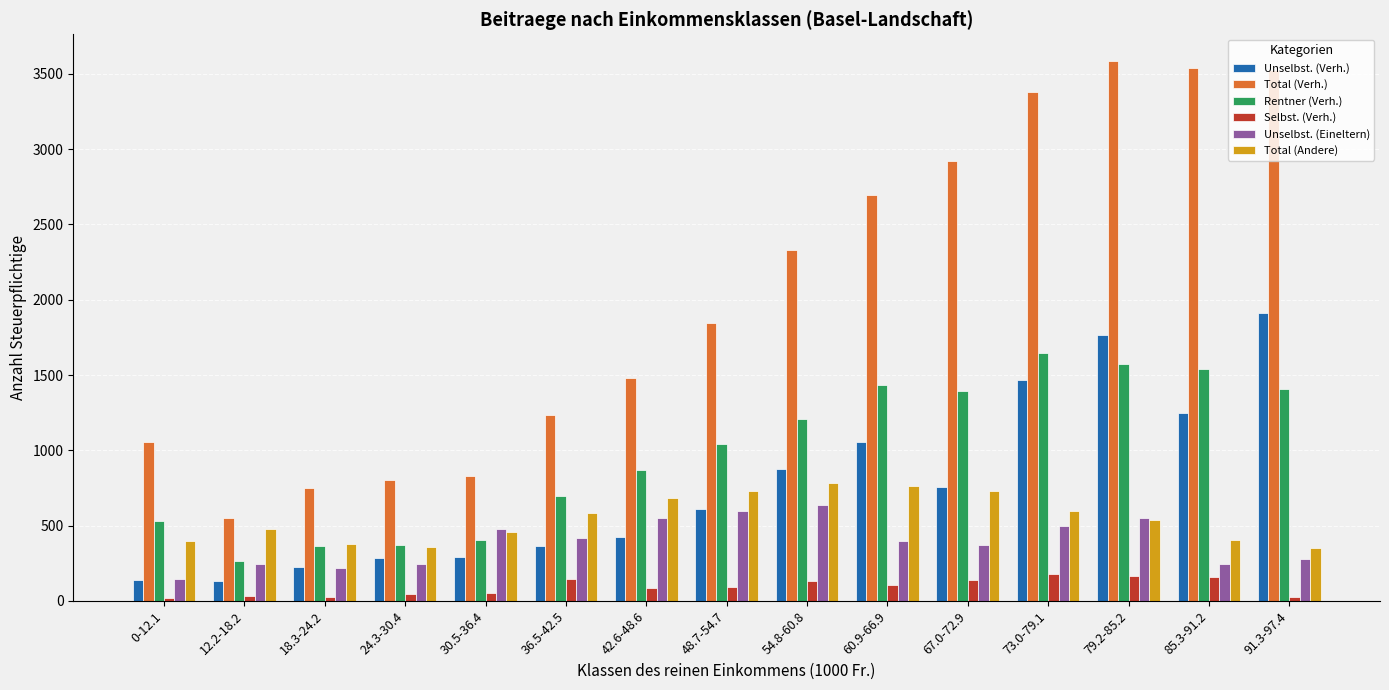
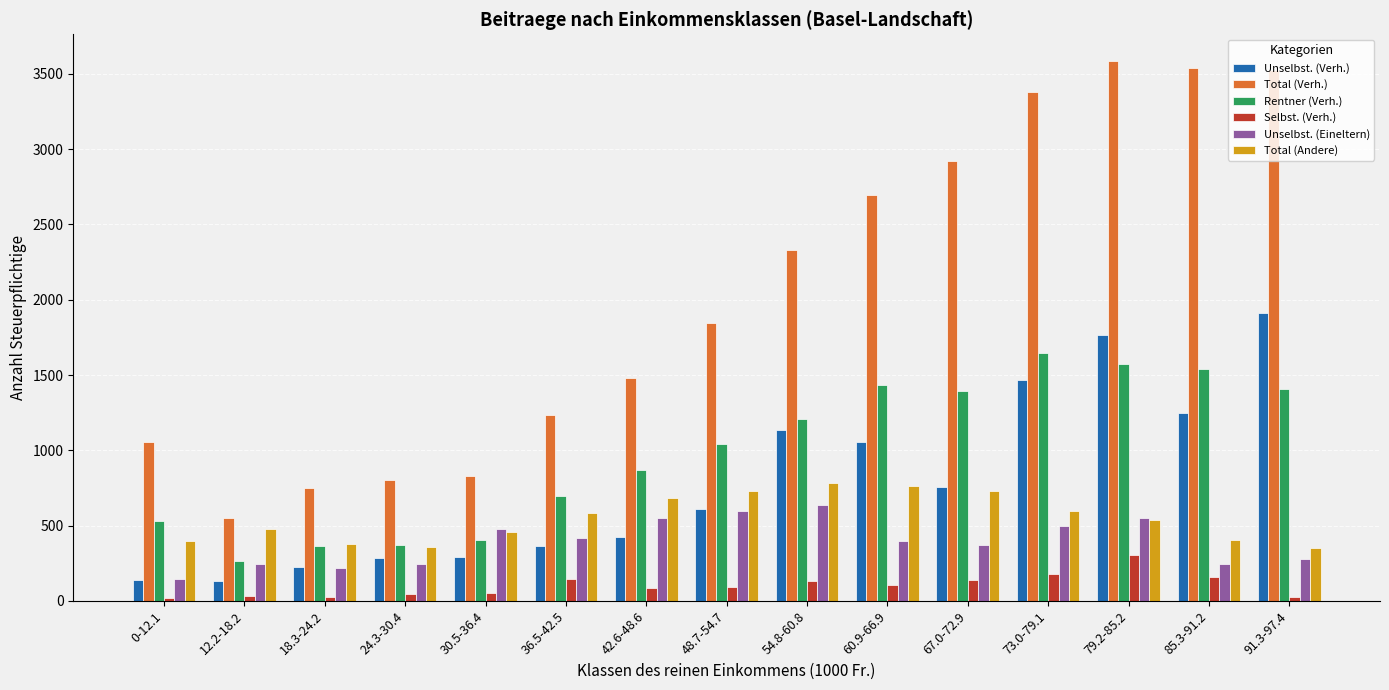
Unselbst. (Verh.), 54.8-60.8: 880 -> 1130
Selbst. (Verh.), 79.2-85.2: 160 -> 300
